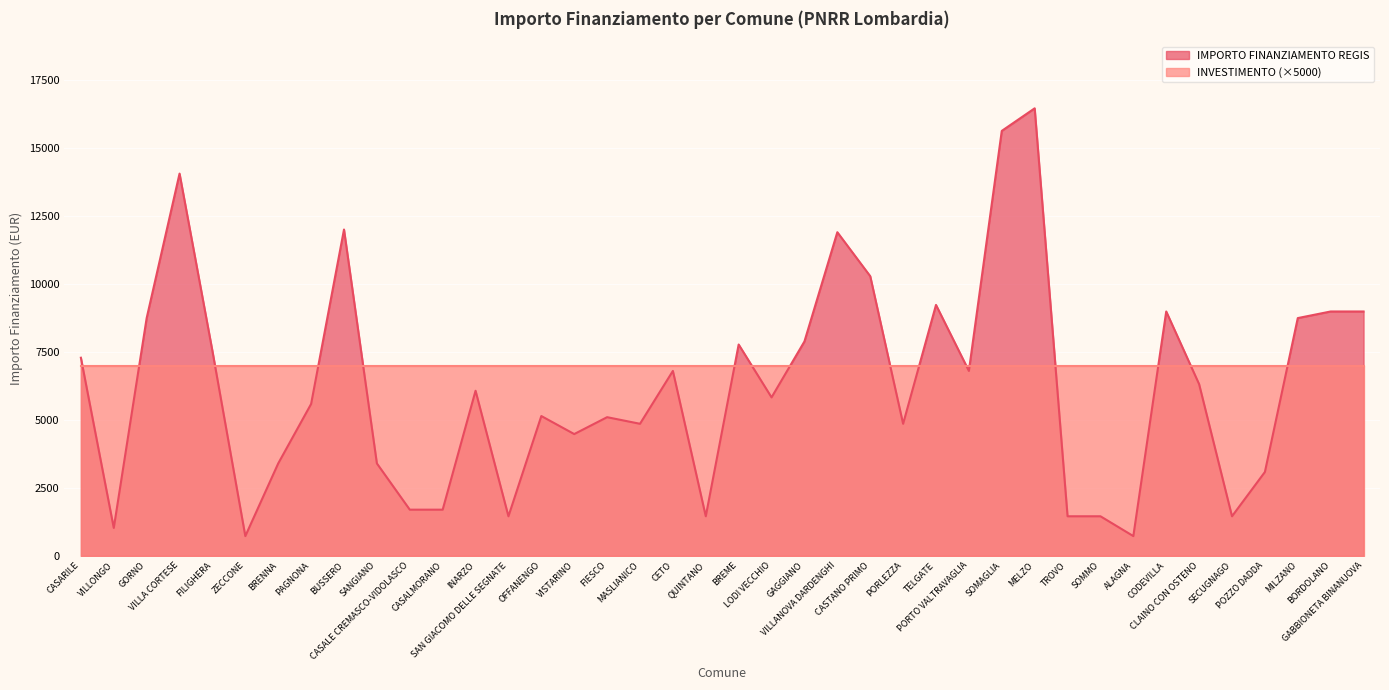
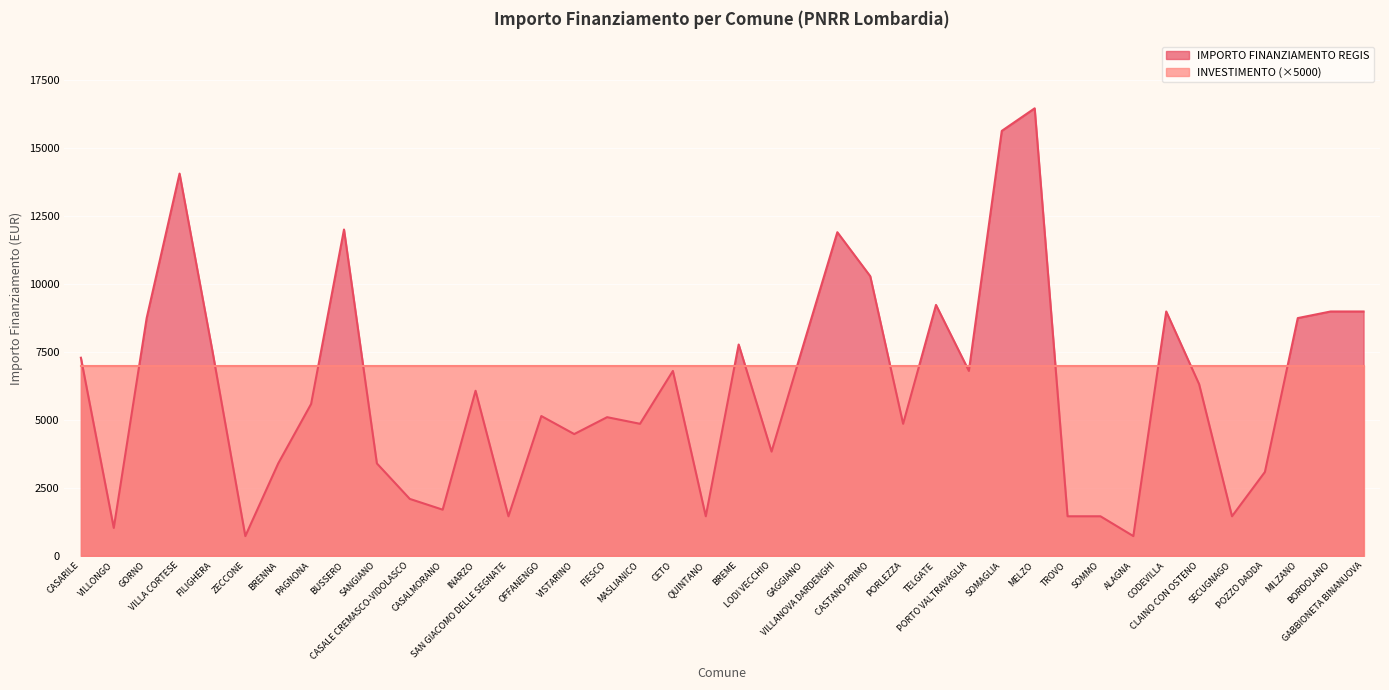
IMPORTO FINANZIAMENTO REGIS, CASALE CREMASCO-VIDOLASCO: 1700 -> 2100
IMPORTO FINANZIAMENTO REGIS, LODI VECCHIO: 5800 -> 3800
